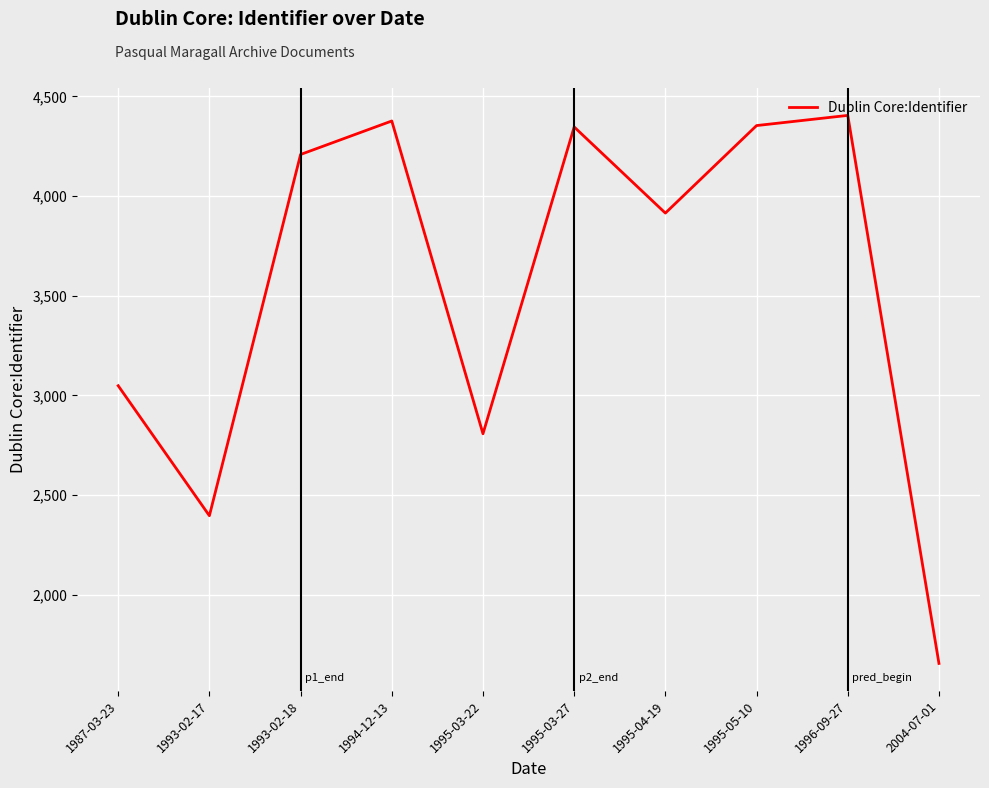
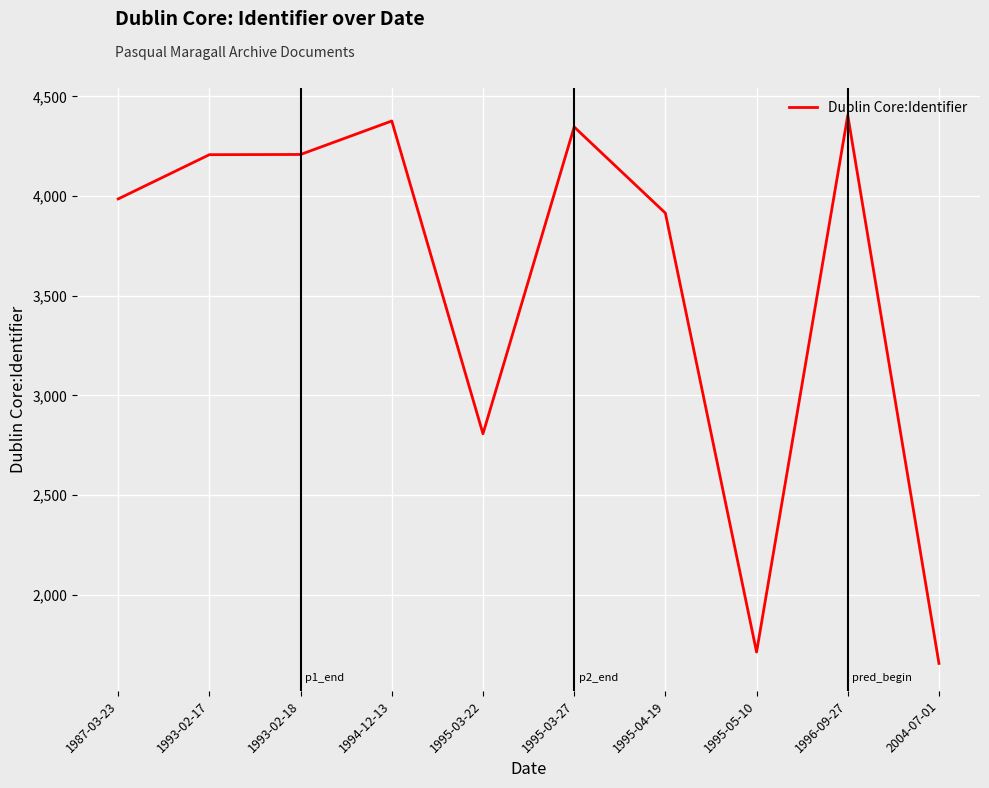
1987-03-23: 3,050 -> 3,990
1993-02-17: 2,400 -> 4,210
1995-05-10: 4,350 -> 1,710
